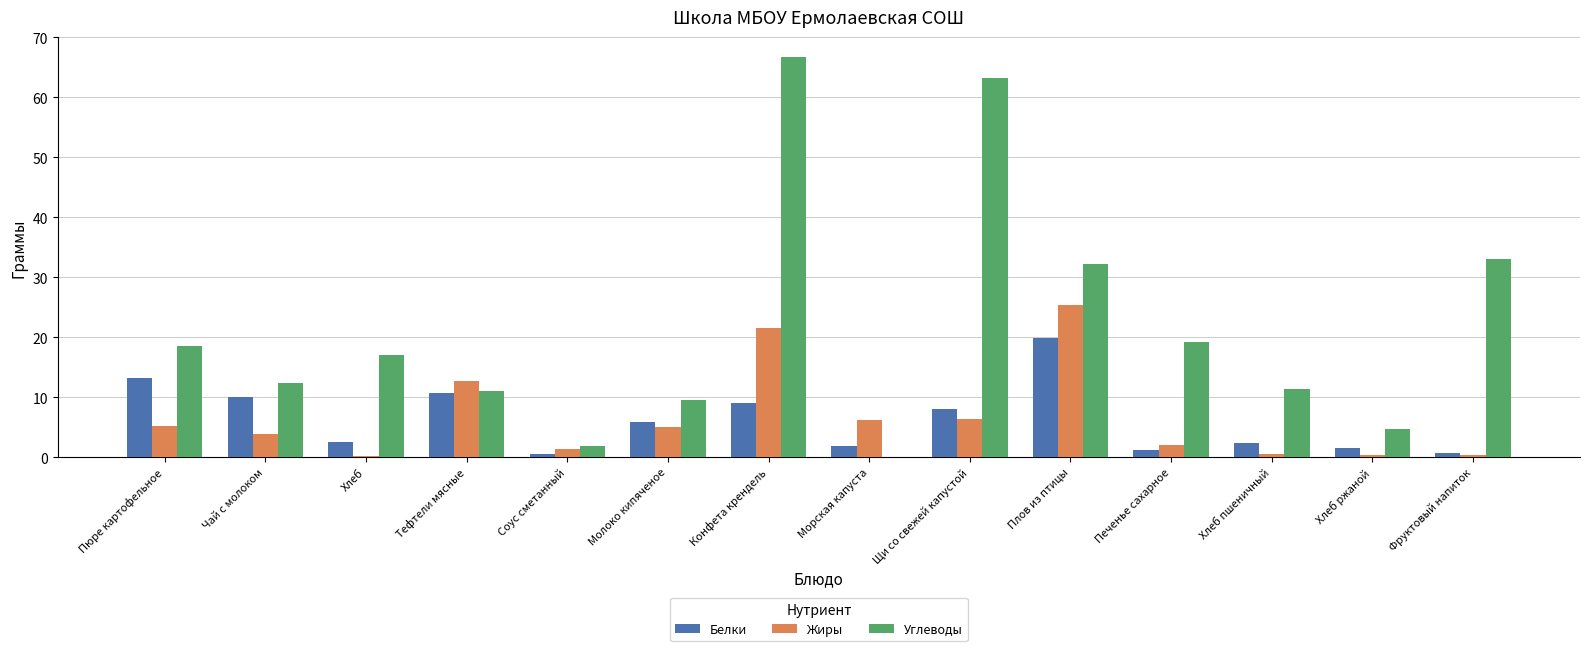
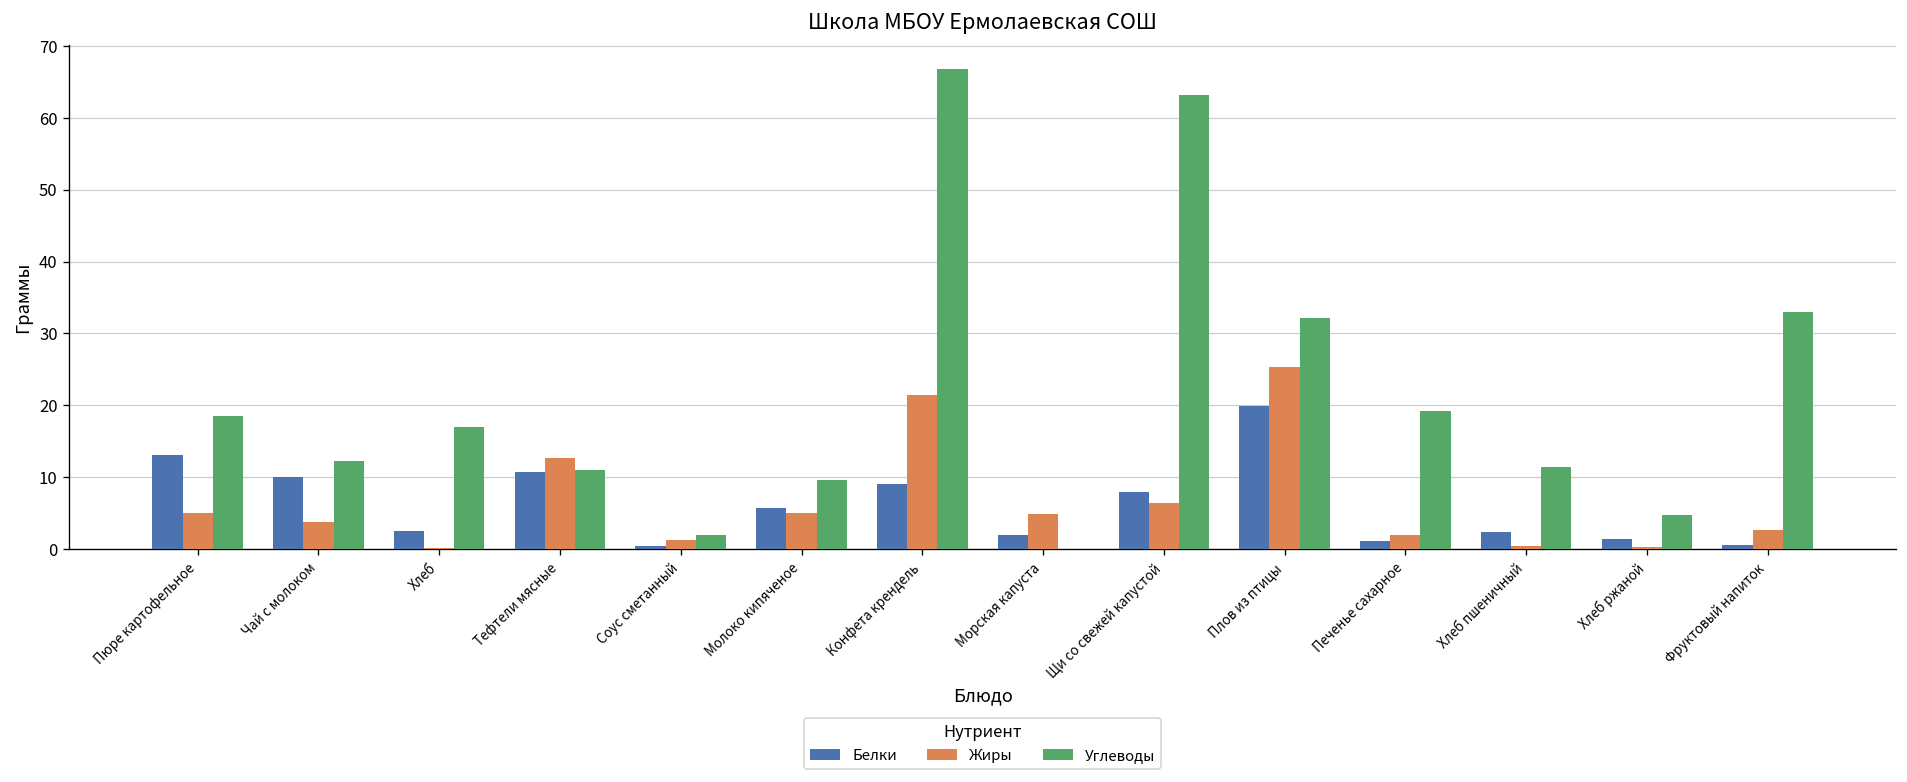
Жиры, Морская капуста: 6 -> 5
Жиры, Фруктовый напиток: 0 -> 3
